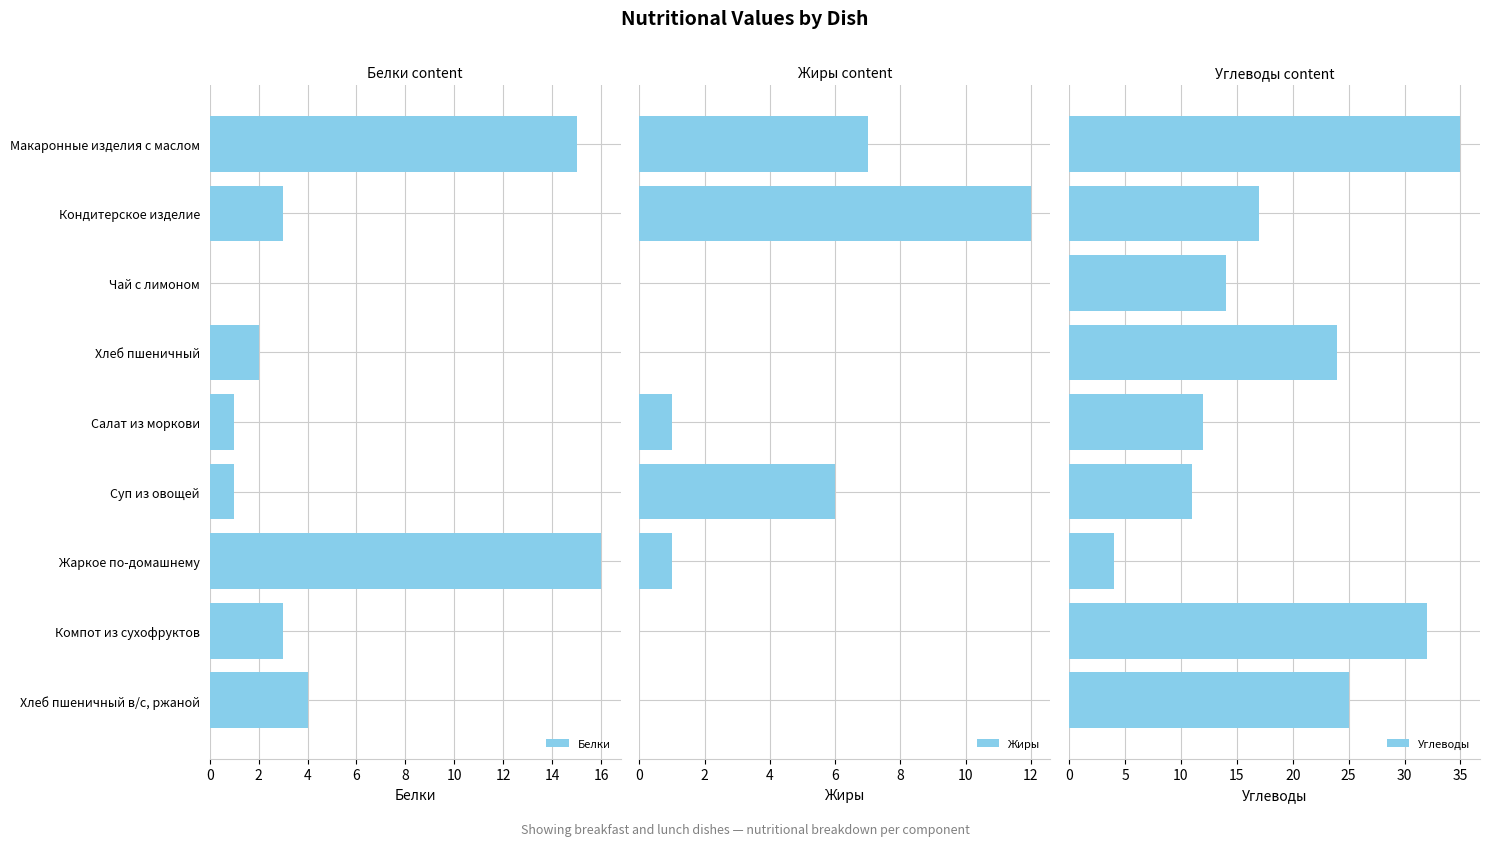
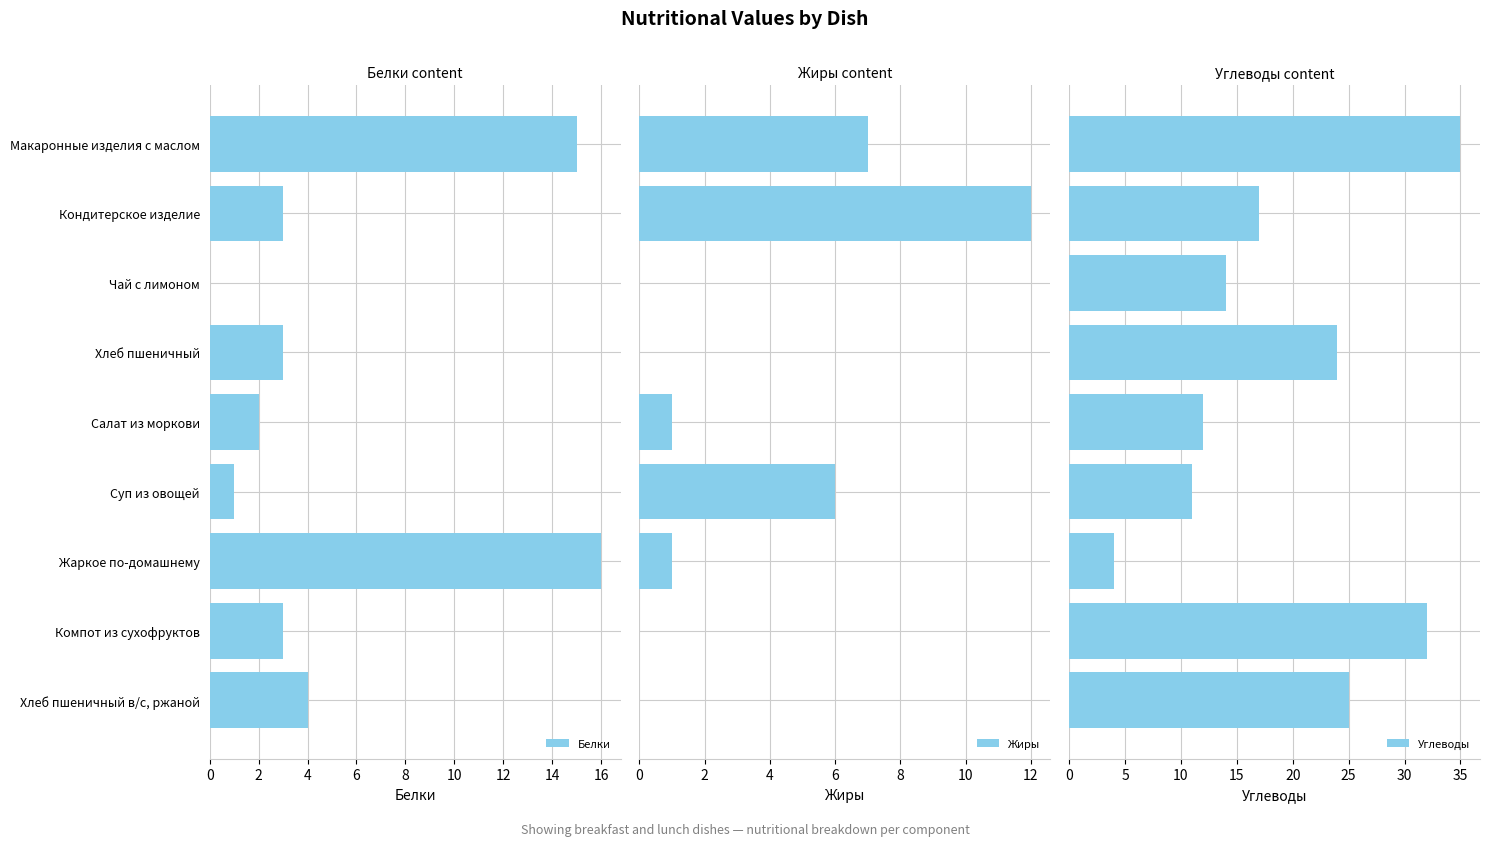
Белки content, Хлеб пшеничный: 2 -> 3
Белки content, Салат из моркови: 1 -> 2
